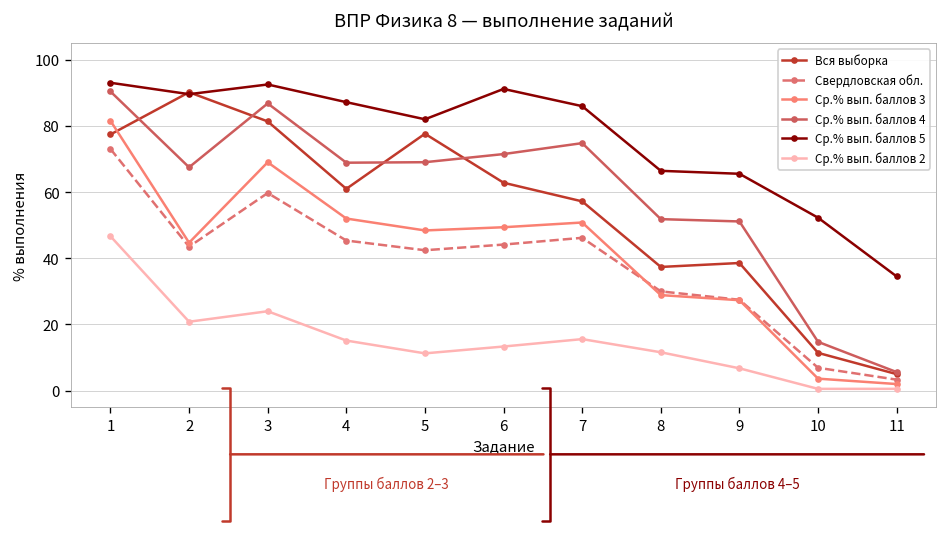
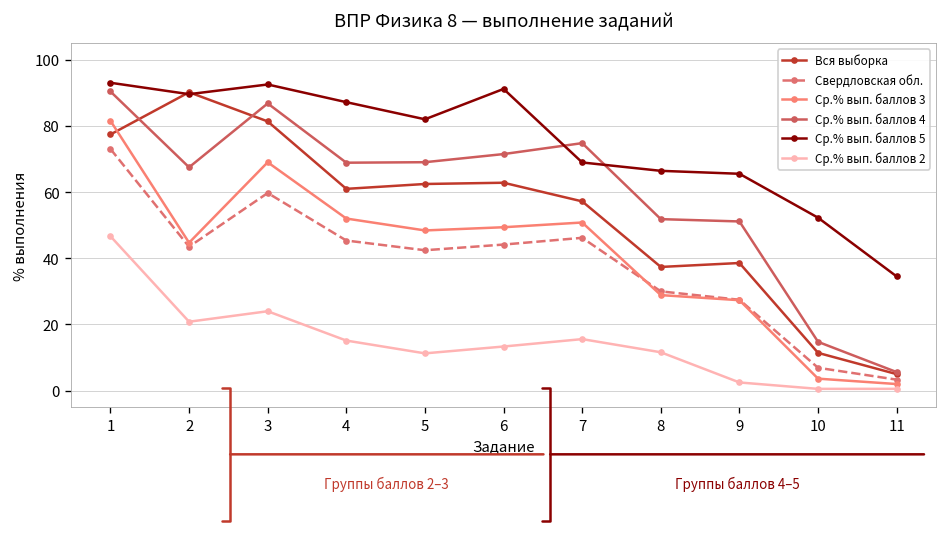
Вся выборка, 5: 78 -> 62
Ср.% вып. баллов 5, 7: 86 -> 69
Ср.% вып. баллов 2, 9: 7 -> 2
